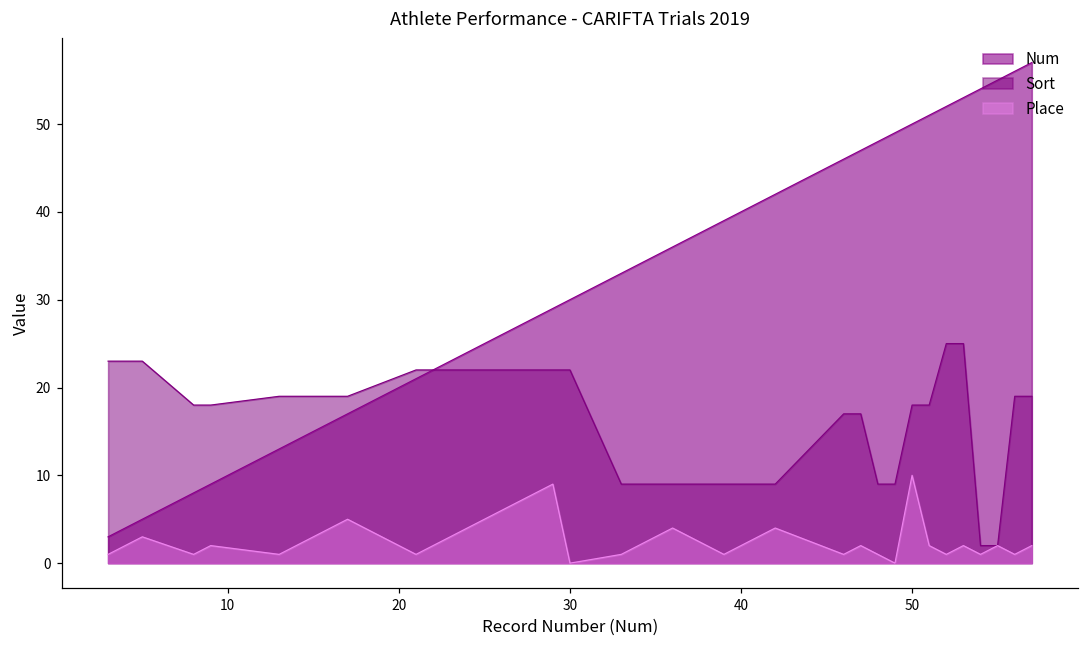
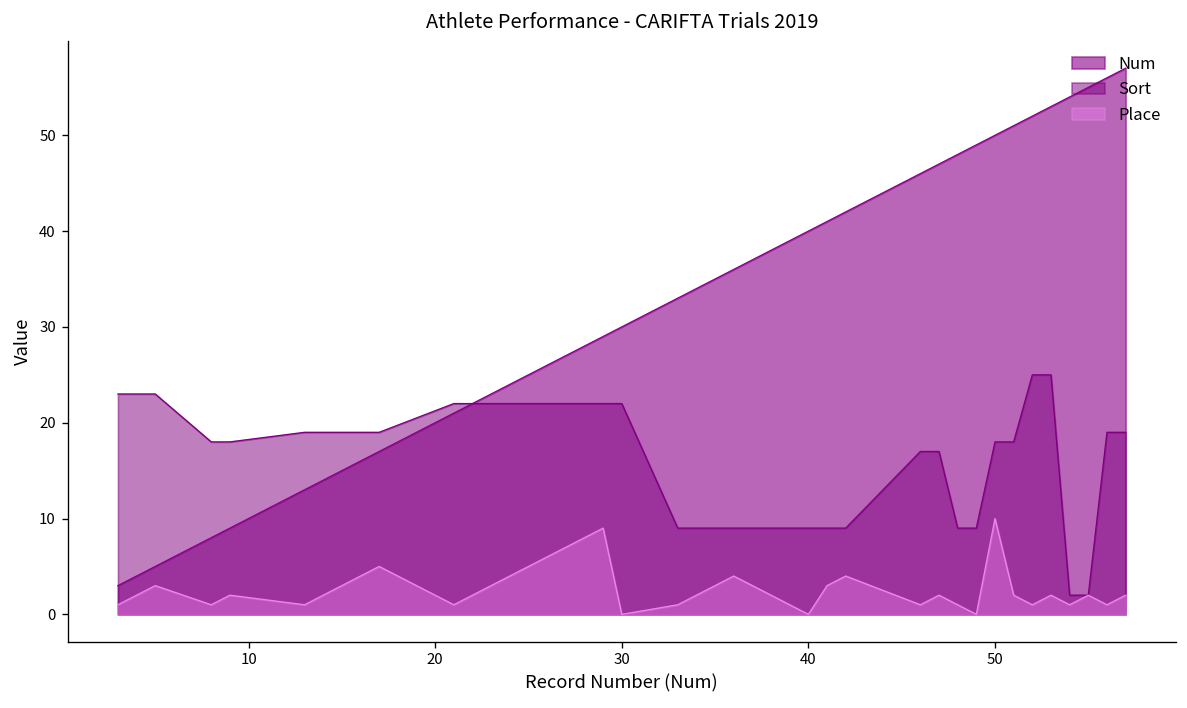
Place, 40: 2 -> 0
